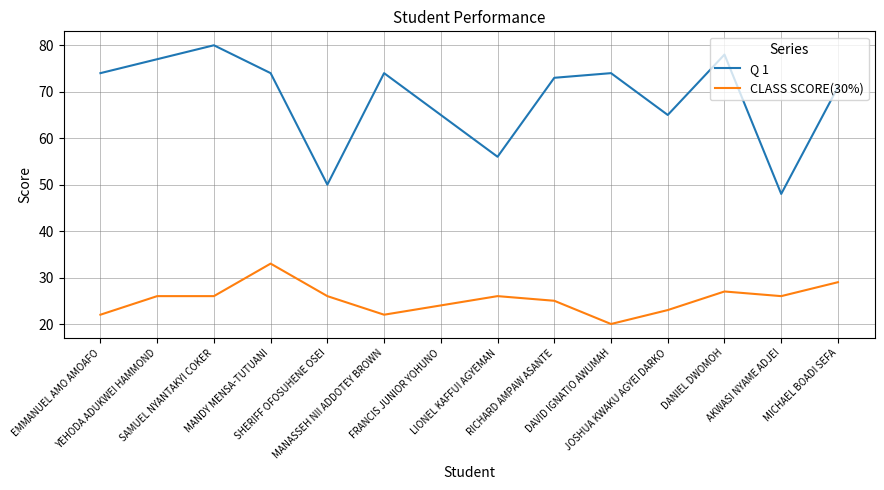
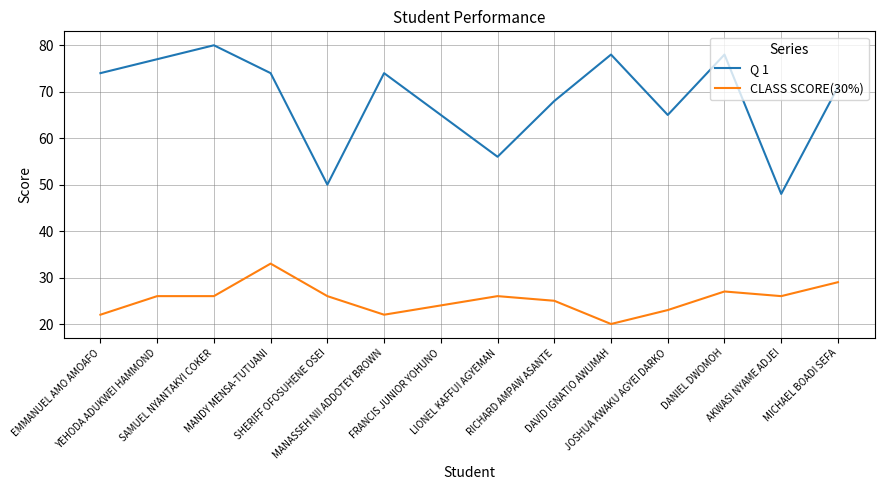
Q 1, RICHARD AMPAW ASANTE: 73 -> 68
Q 1, DAVID IGNATIO AWUMAH: 74 -> 78
